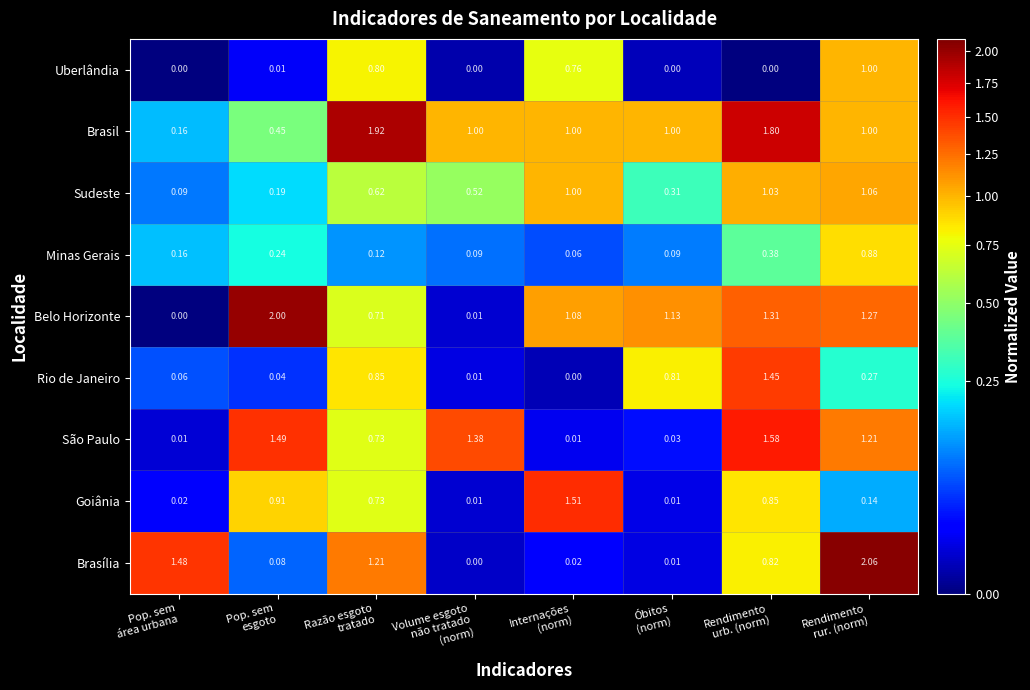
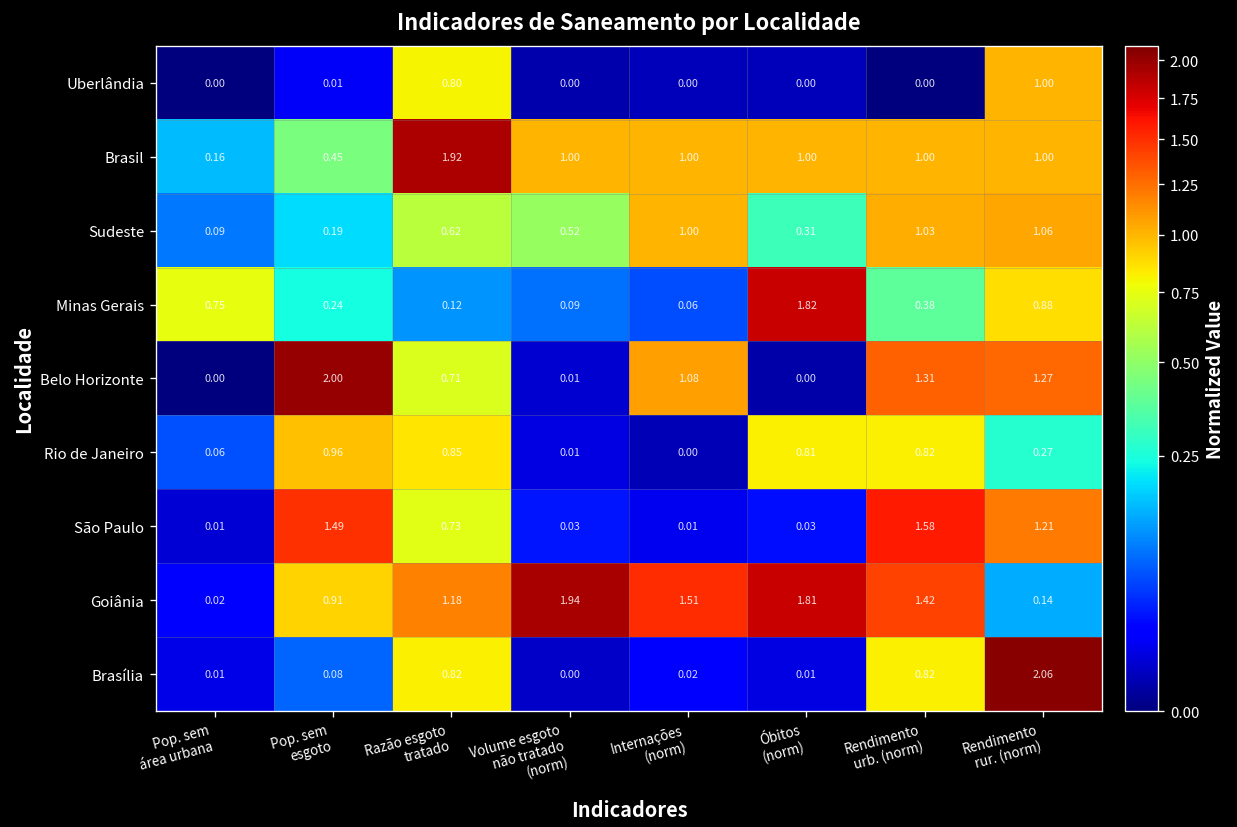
Uberlândia, Internações (norm): 0.76 -> 0.00
Brasil, Rendimento urb. (norm): 1.80 -> 1.00
Minas Gerais, Pop. sem área urbana: 0.16 -> 0.75
Minas Gerais, Óbitos (norm): 0.09 -> 1.82
Belo Horizonte, Óbitos (norm): 1.13 -> 0.00
Rio de Janeiro, Pop. sem esgoto: 0.04 -> 0.96
Rio de Janeiro, Rendimento urb. (norm): 1.45 -> 0.82
São Paulo, Volume esgoto não tratado (norm): 1.38 -> 0.03
Goiânia, Razão esgoto tratado: 0.73 -> 1.18
Goiânia, Volume esgoto não tratado (norm): 0.01 -> 1.94
Goiânia, Óbitos (norm): 0.01 -> 1.81
Goiânia, Rendimento urb. (norm): 0.85 -> 1.42
Brasília, Pop. sem área urbana: 1.48 -> 0.01
Brasília, Razão esgoto tratado: 1.21 -> 0.82
